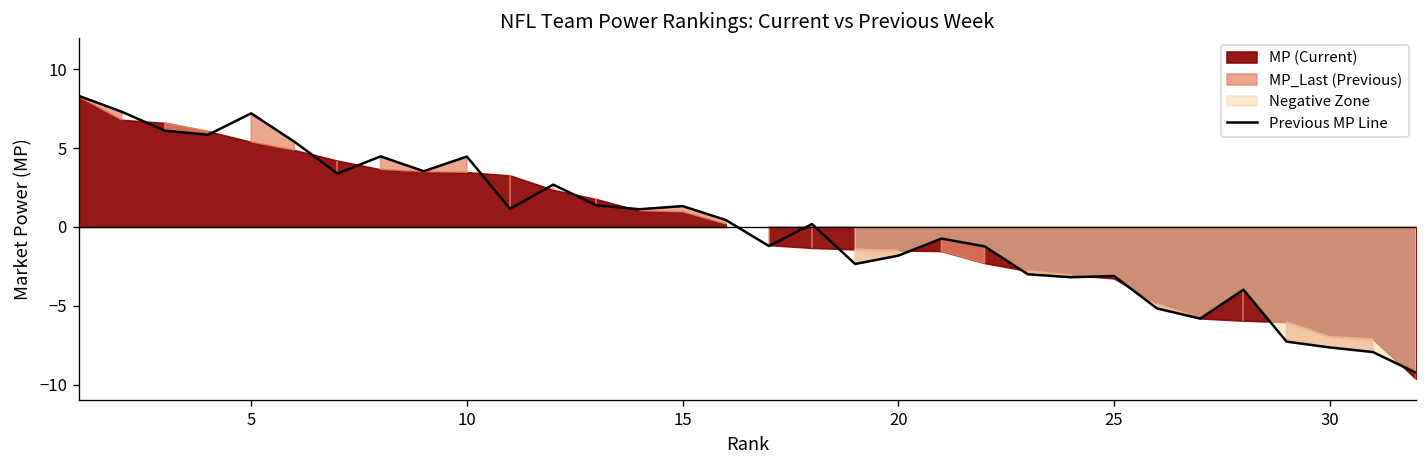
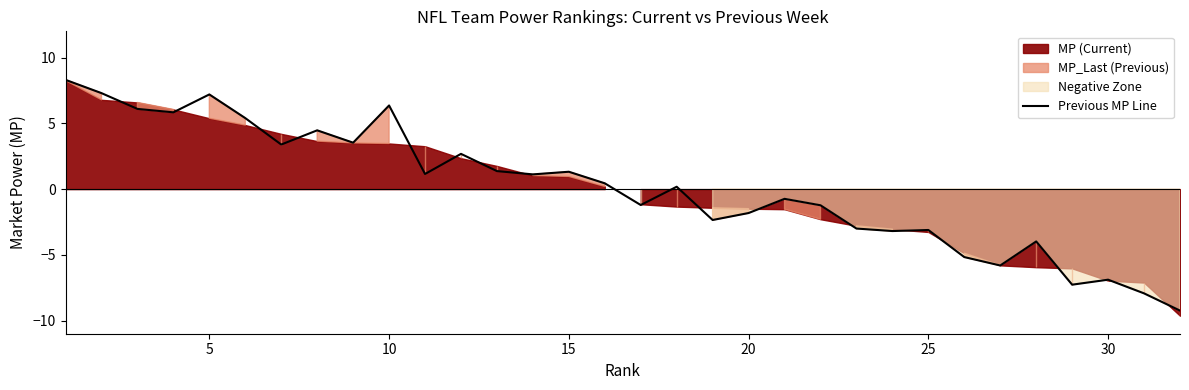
Previous MP Line, 10: 4.5 -> 6.4
Previous MP Line, 30: -7.6 -> -6.9
